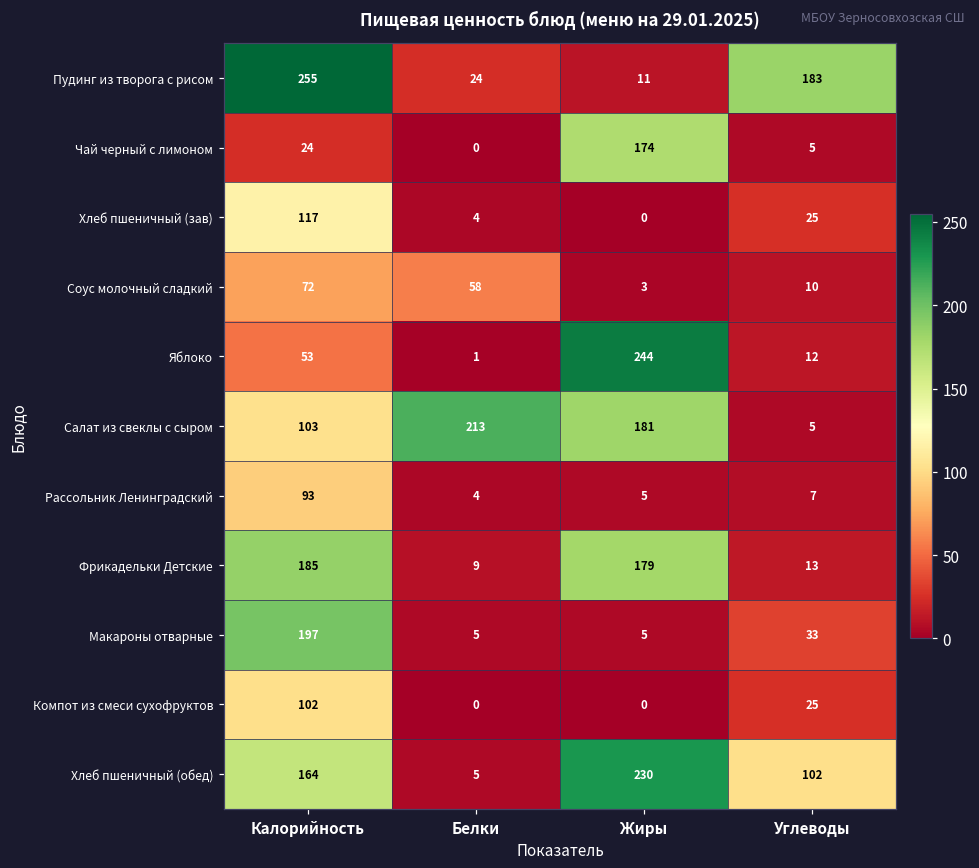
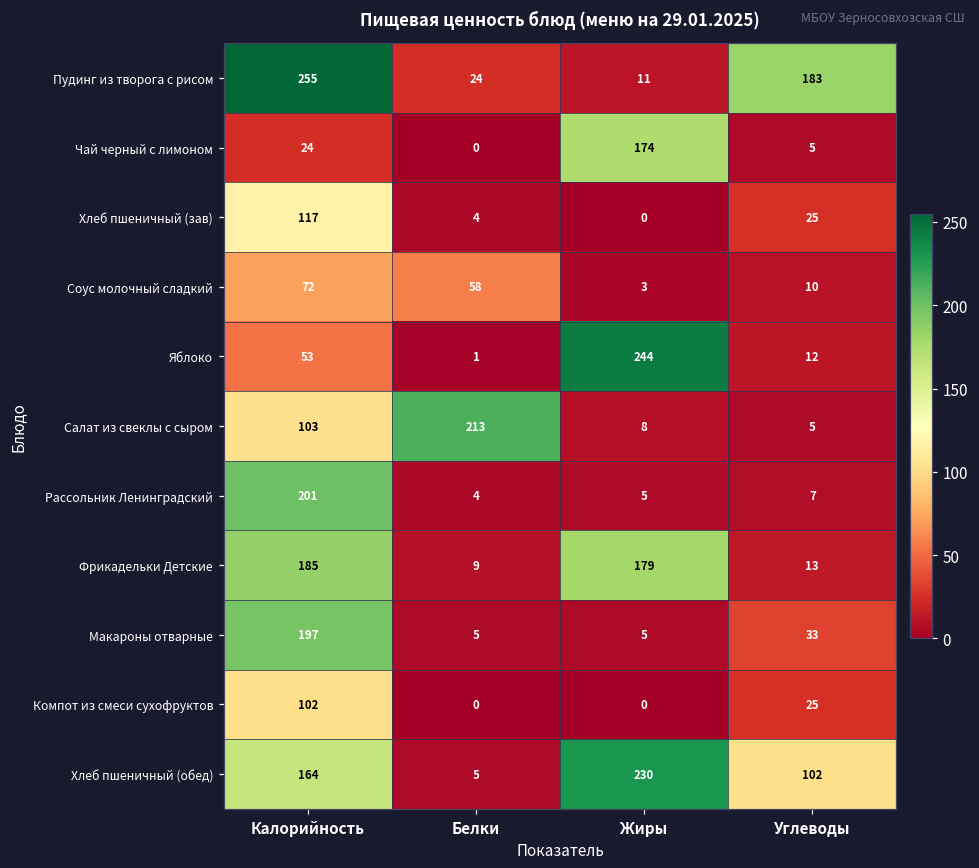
Салат из свеклы с сыром, Жиры: 181 -> 8
Рассольник Ленинградский, Калорийность: 93 -> 201
